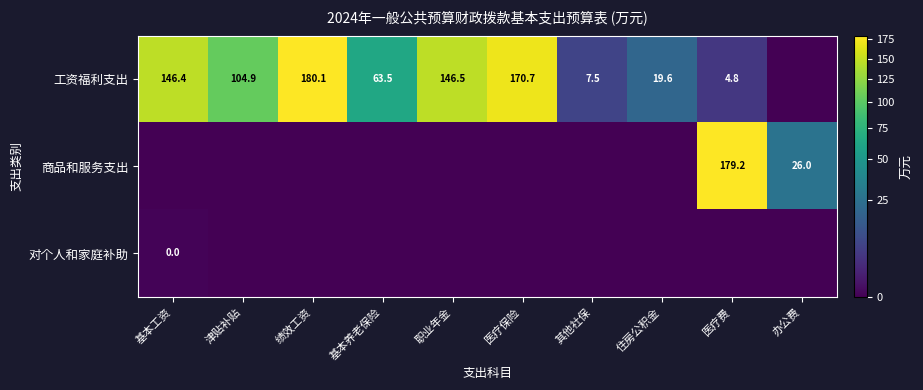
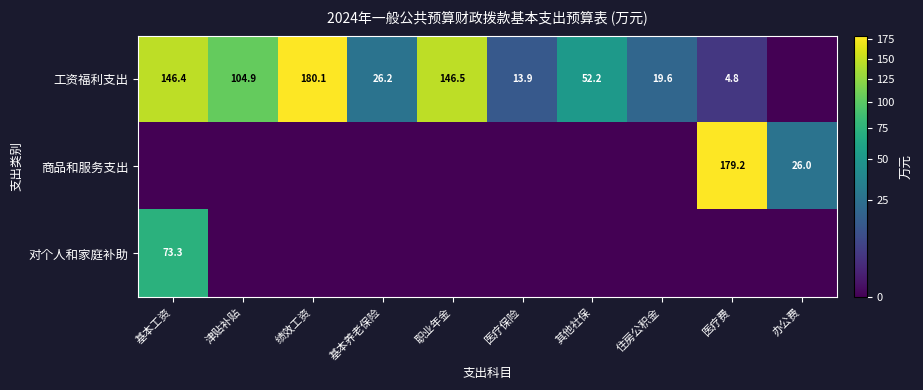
工资福利支出, 基本养老保险: 63.5 -> 26.2
工资福利支出, 医疗保险: 170.7 -> 13.9
工资福利支出, 其他社保: 7.5 -> 52.2
对个人和家庭补助, 基本工资: 0.0 -> 73.3
